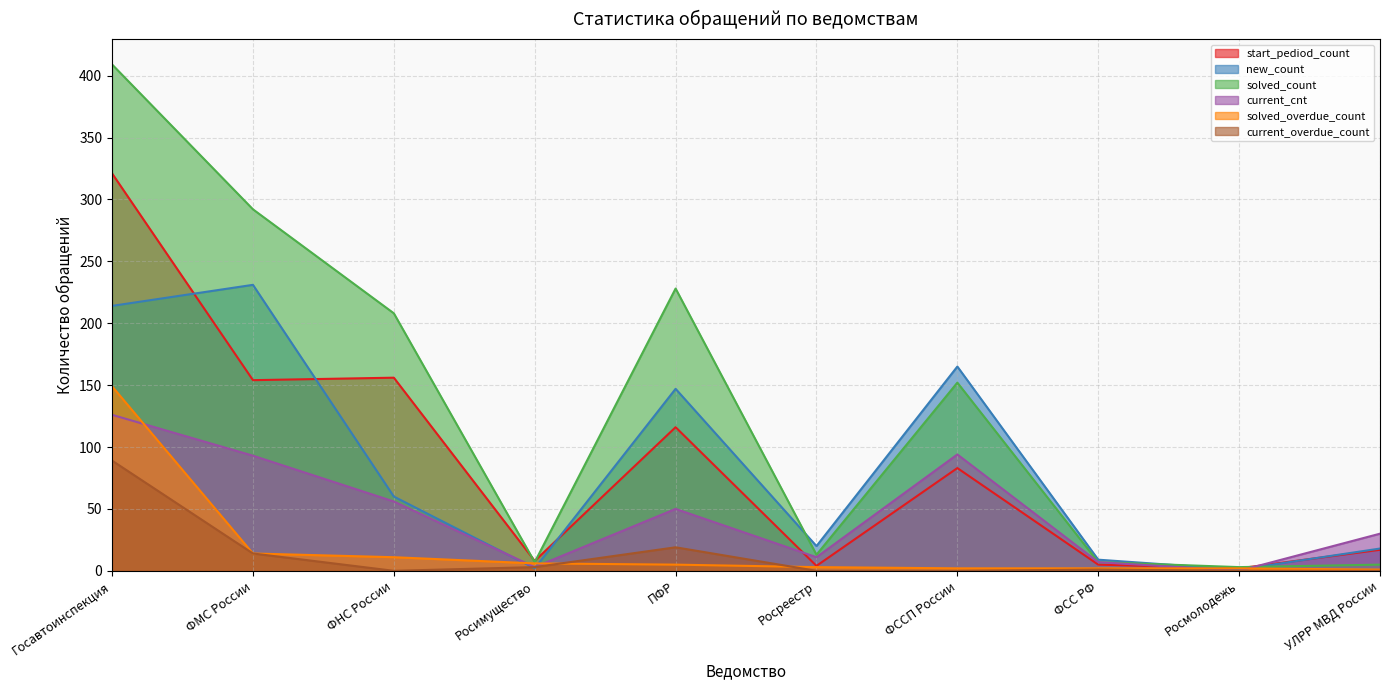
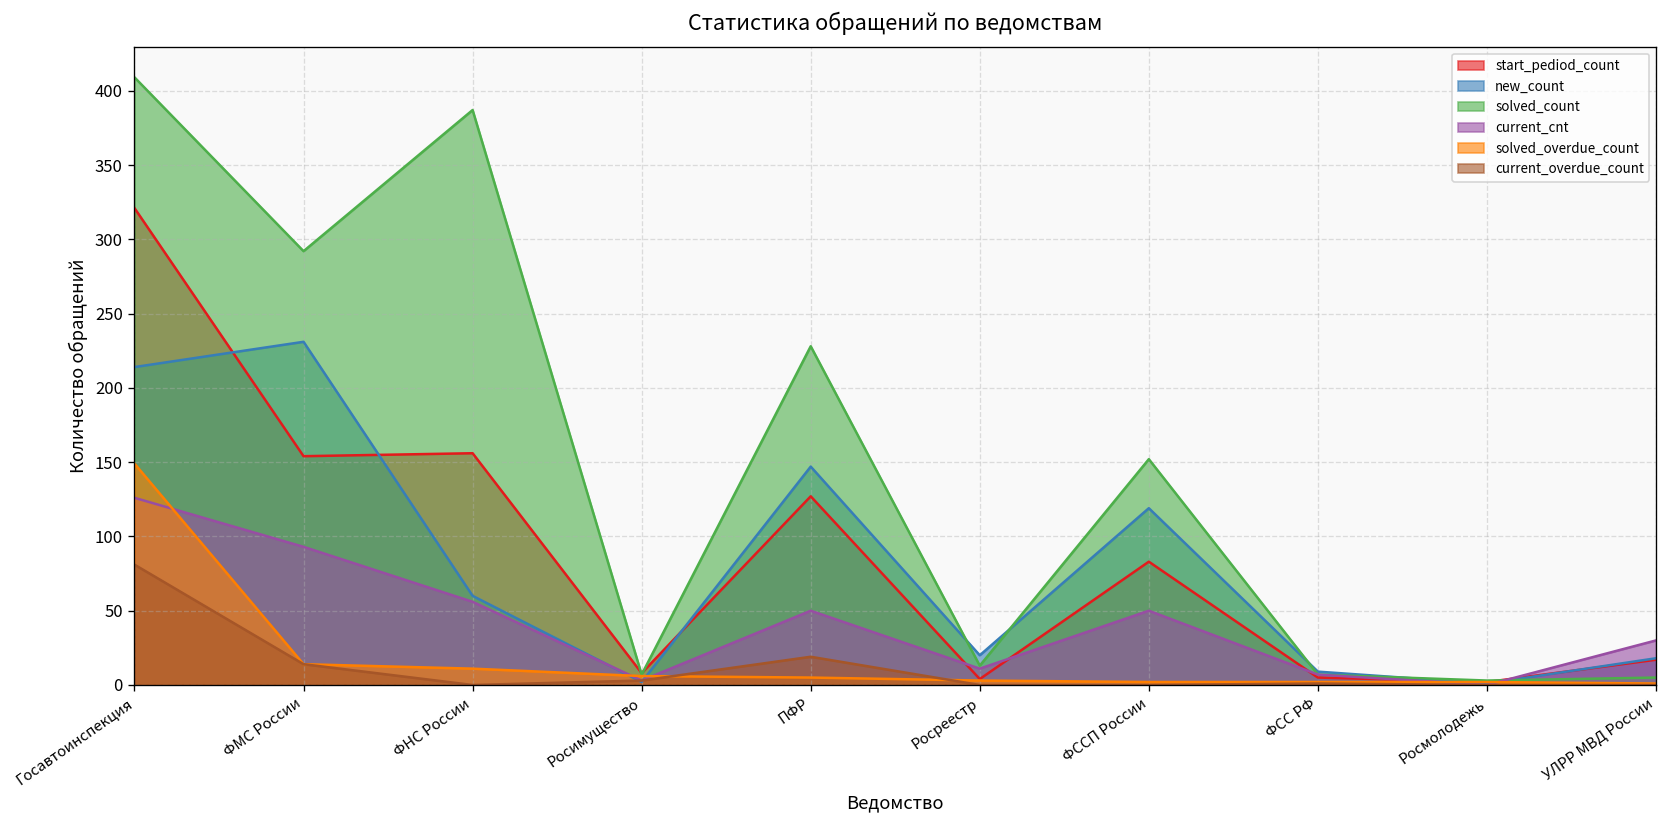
current_overdue_count, Госавтоинспекция: 89 -> 81
solved_count, ФНС России: 208 -> 387
start_pediod_count, ПФР: 116 -> 127
new_count, ФССП России: 165 -> 119
current_cnt, ФССП России: 94 -> 50
